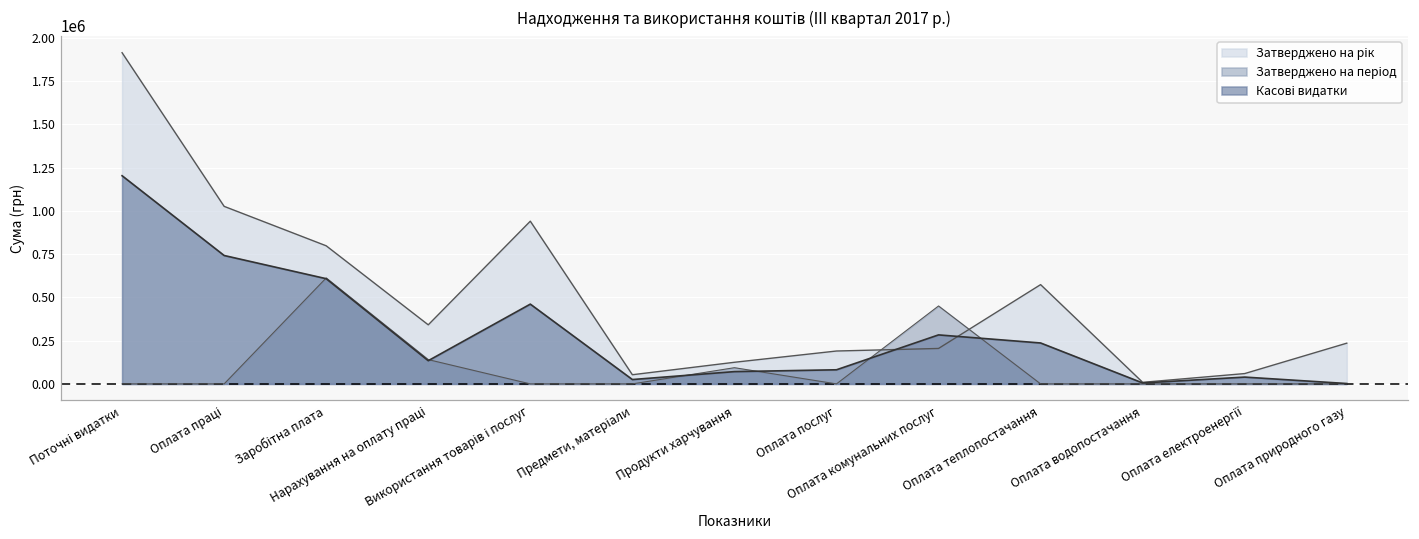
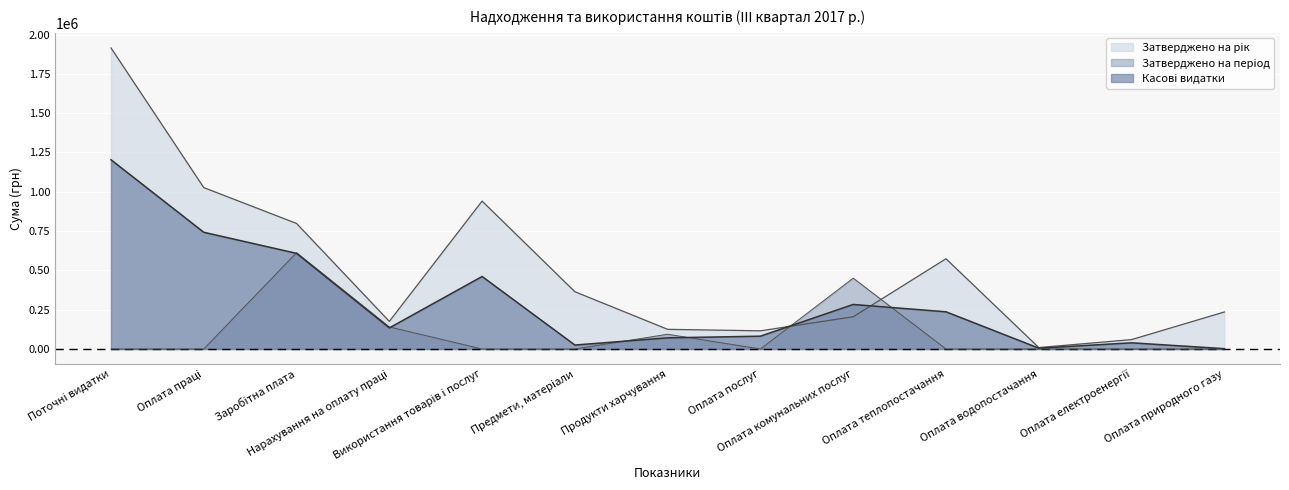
Затверджено на рік, Нарахування на оплату праці: 340000 -> 180000
Затверджено на рік, Предмети, матеріали: 50000 -> 360000
Затверджено на рік, Оплата послуг: 190000 -> 120000
